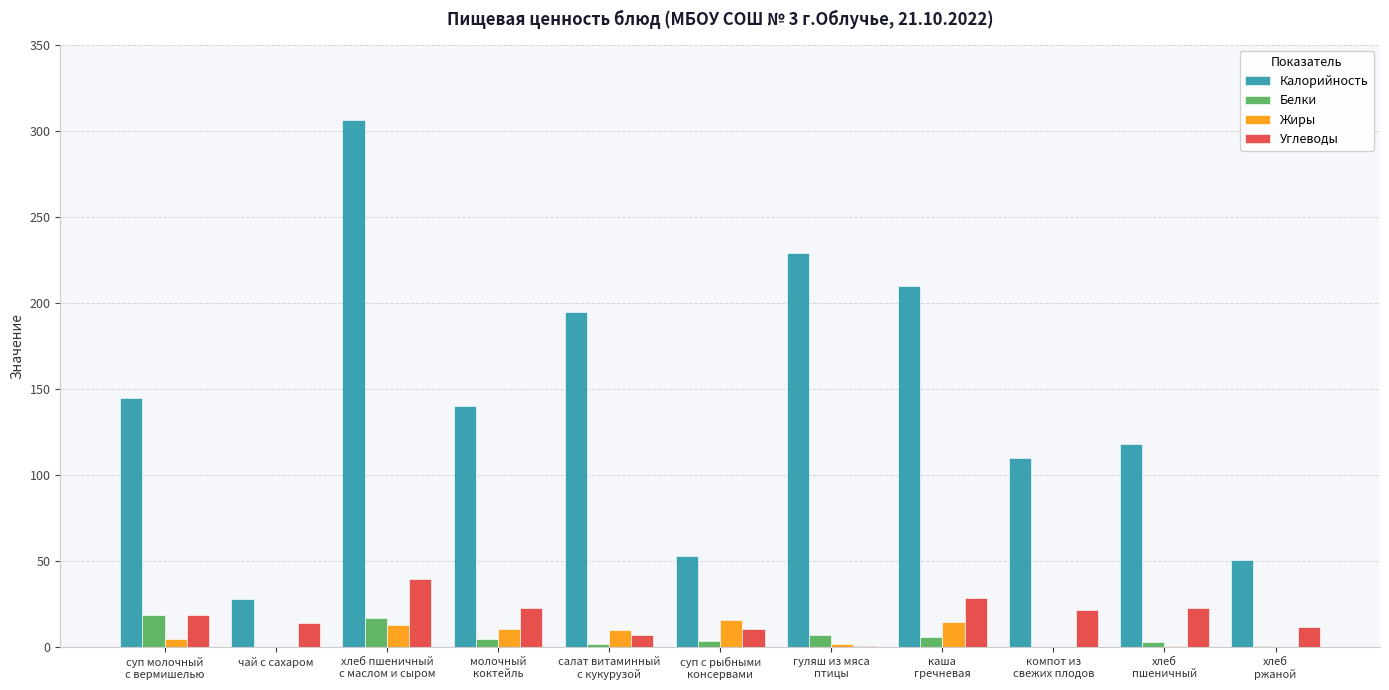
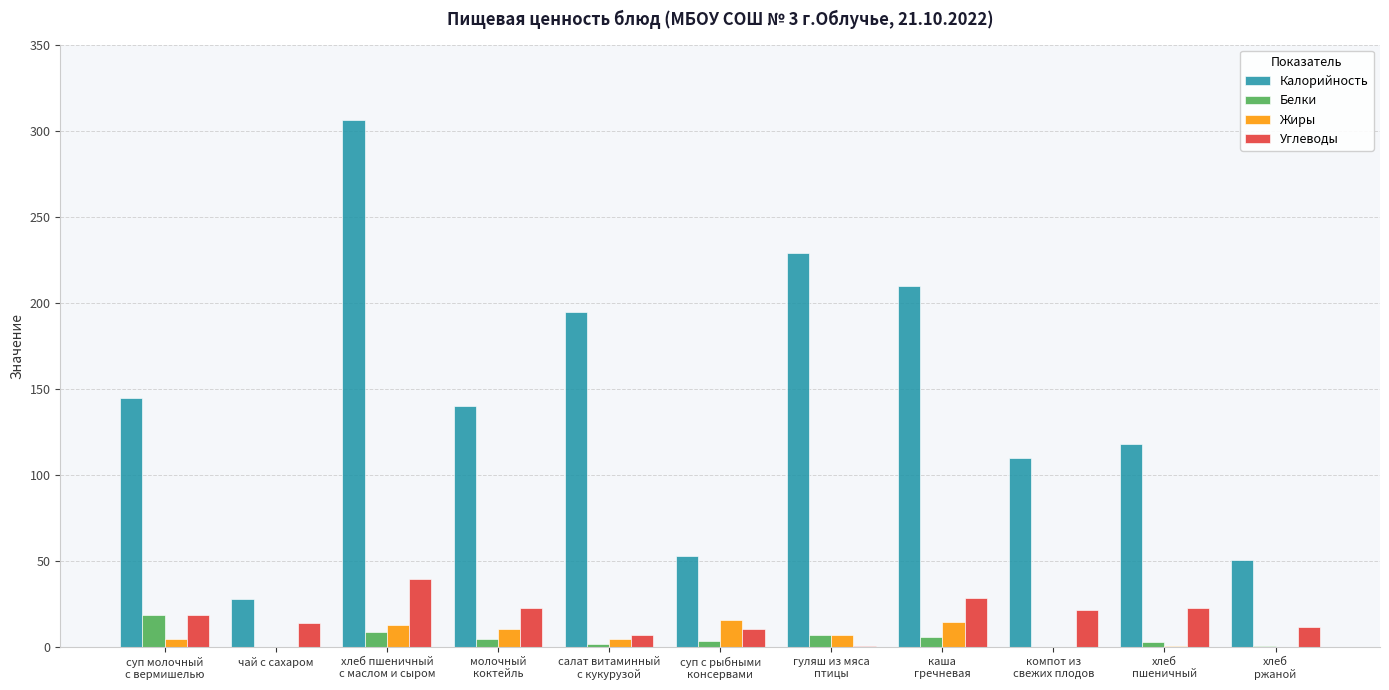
Белки, хлеб пшеничный с маслом и сыром: 17 -> 9
Жиры, салат витаминный с кукурузой: 10 -> 5
Жиры, гуляш из мяса птицы: 2 -> 7
